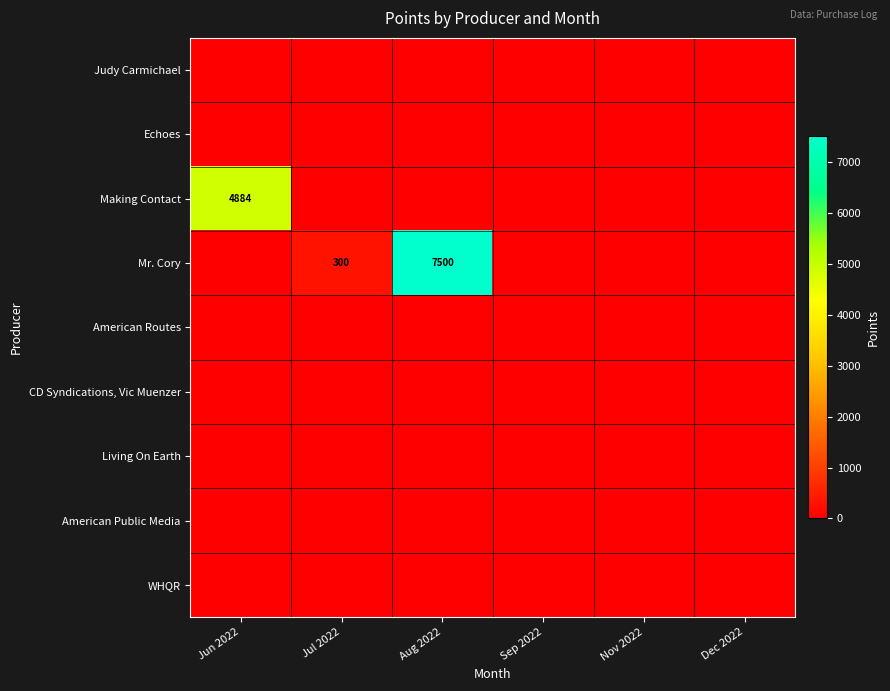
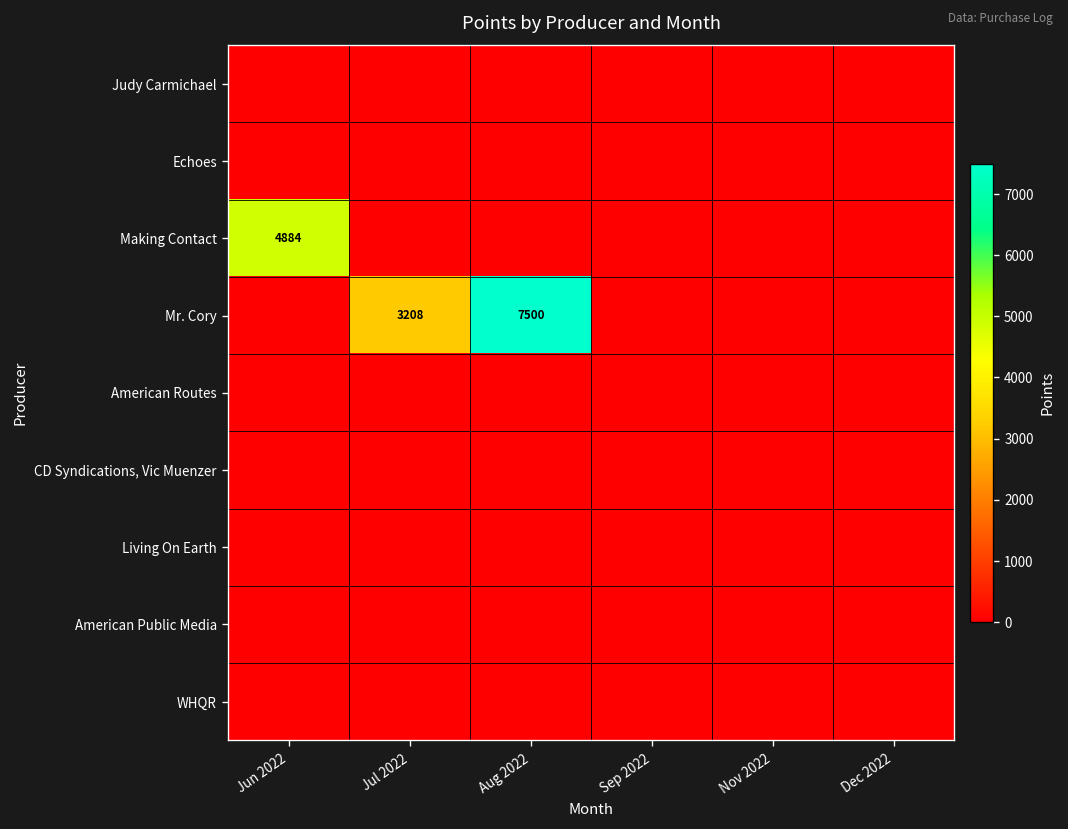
Mr. Cory, Jul 2022: 300 -> 3208
